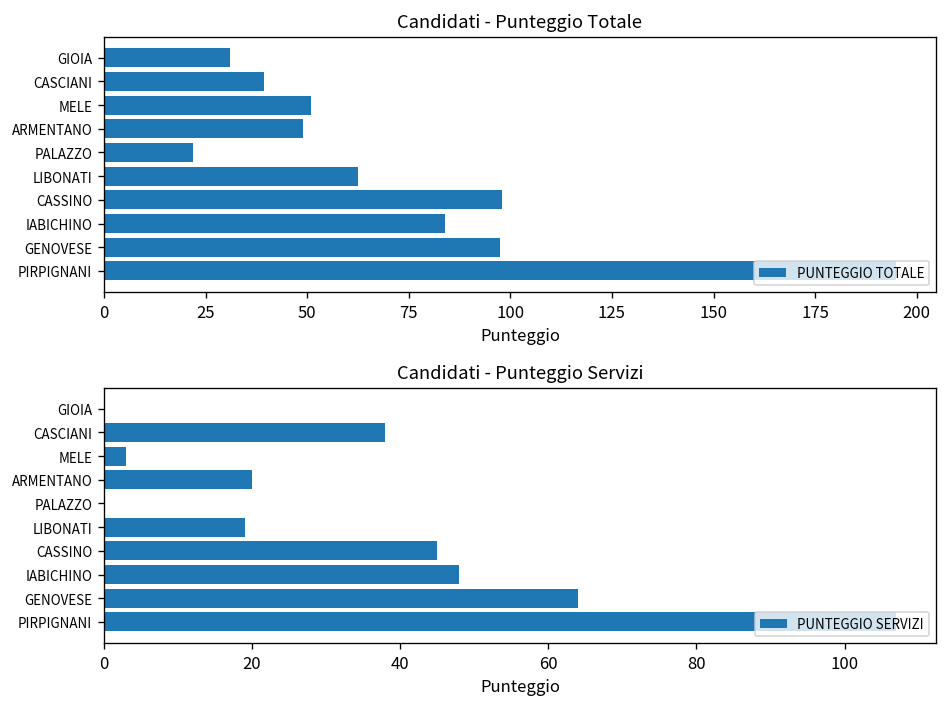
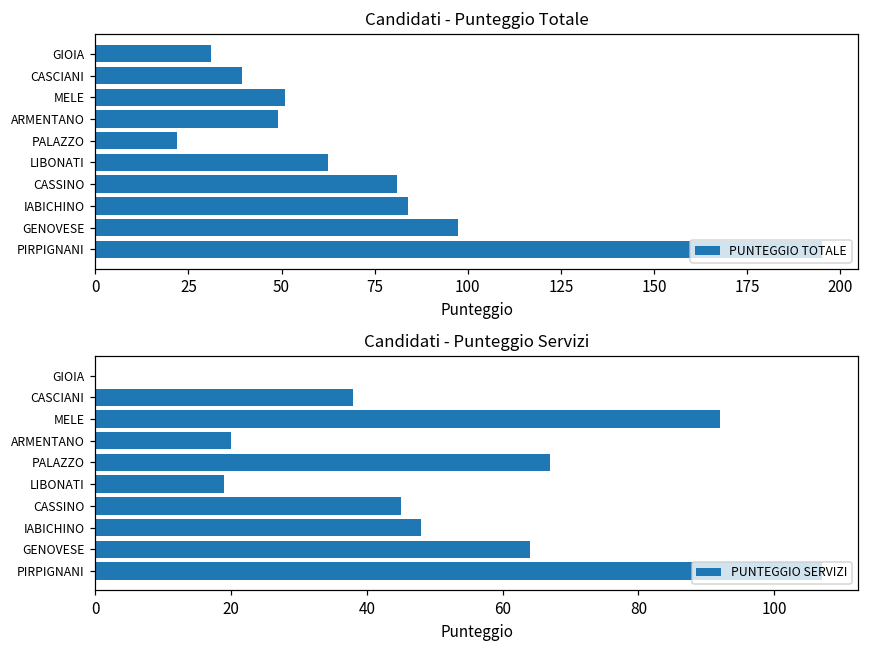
Candidati - Punteggio Totale, CASSINO: 98 -> 81
Candidati - Punteggio Servizi, MELE: 3 -> 92
Candidati - Punteggio Servizi, PALAZZO: 0 -> 67
